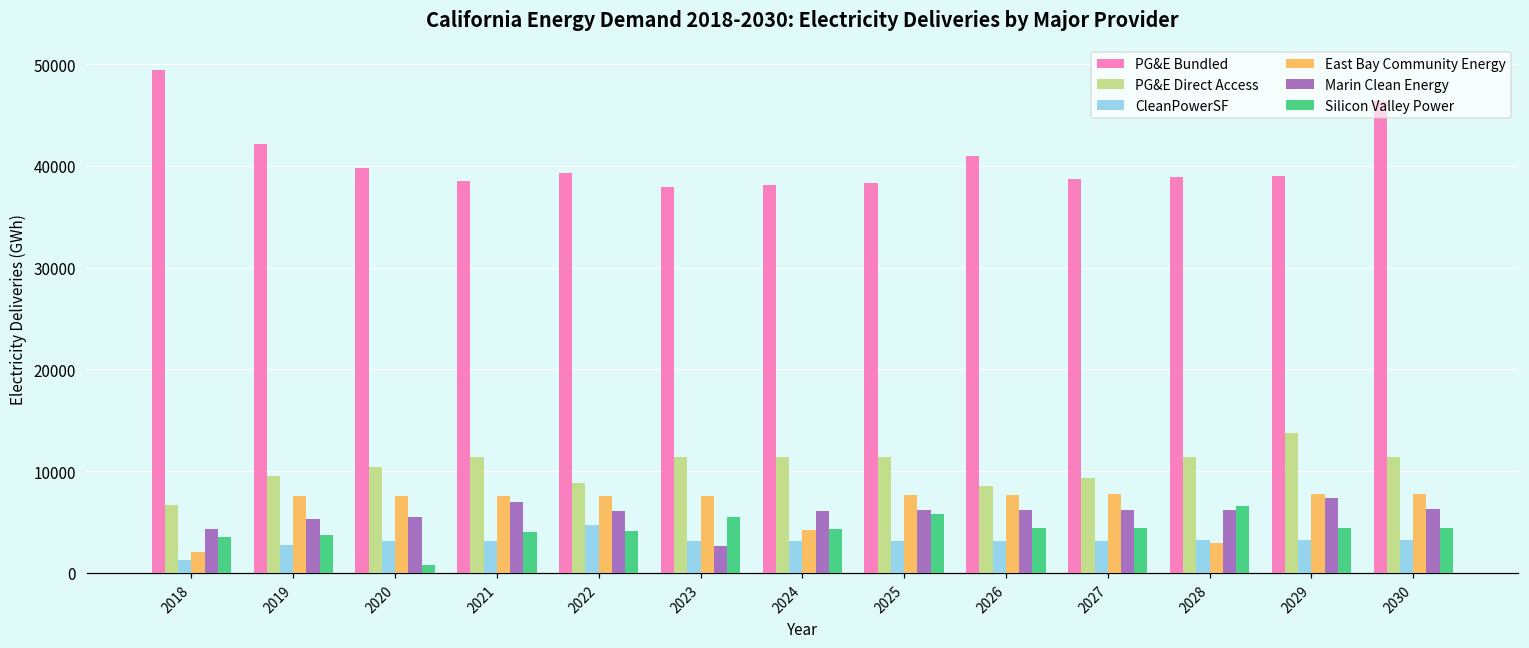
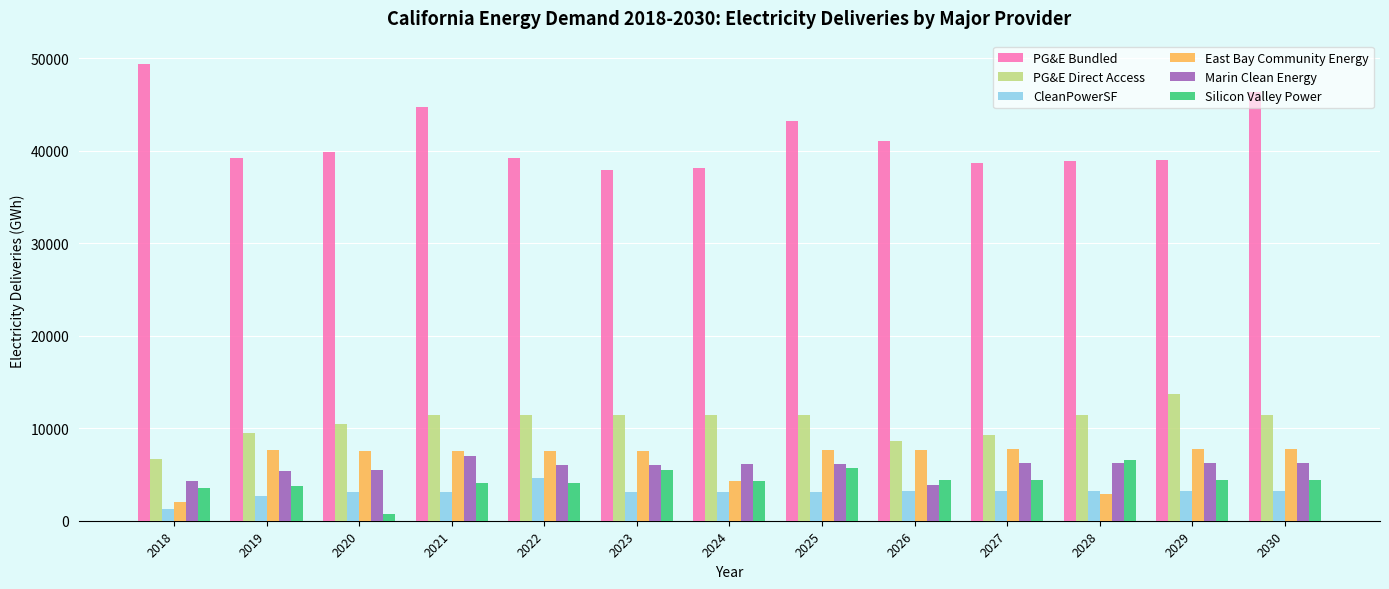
PG&E Bundled, 2019: 42000 -> 39000
PG&E Bundled, 2021: 39000 -> 45000
PG&E Direct Access, 2022: 9000 -> 11000
Marin Clean Energy, 2023: 3000 -> 6000
PG&E Bundled, 2025: 38000 -> 43000
Marin Clean Energy, 2026: 6000 -> 4000
Marin Clean Energy, 2029: 7000 -> 6000
